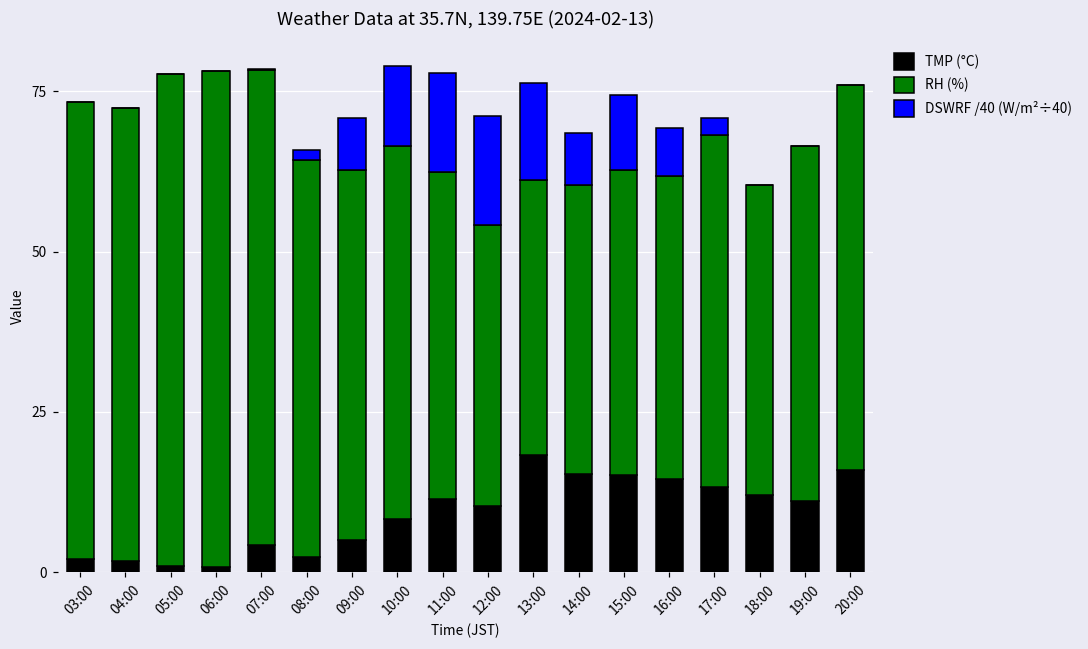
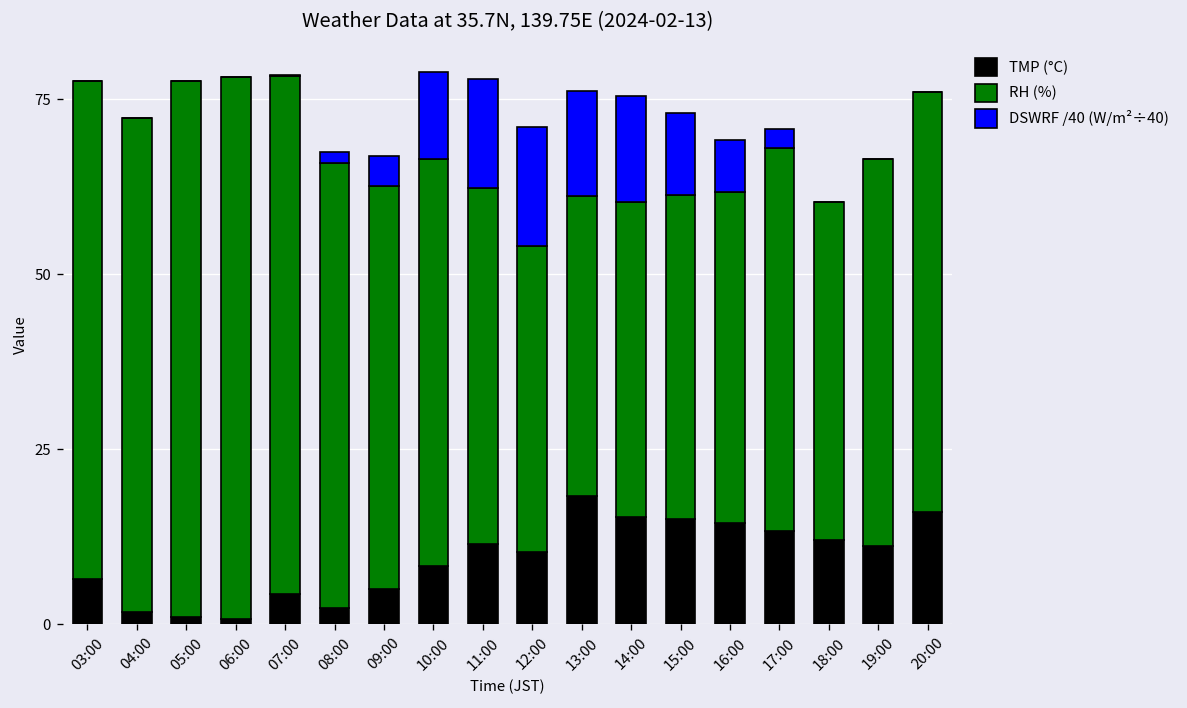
TMP (°C), 03:00: 2 -> 7
RH (%), 08:00: 62 -> 64
DSWRF /40 (W/m²÷40), 09:00: 8 -> 4
DSWRF /40 (W/m²÷40), 14:00: 8 -> 15
RH (%), 15:00: 48 -> 46
